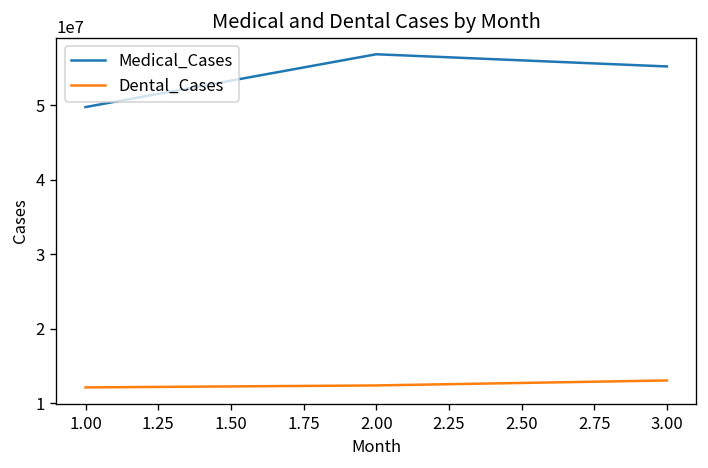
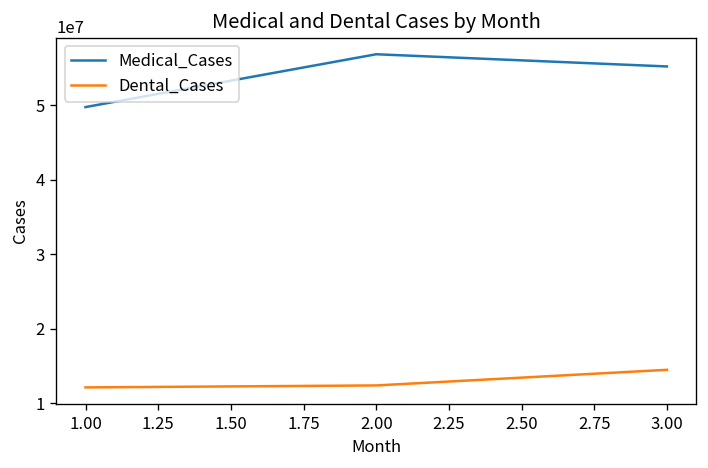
Dental_Cases, 3.00: 13000000 -> 14000000
